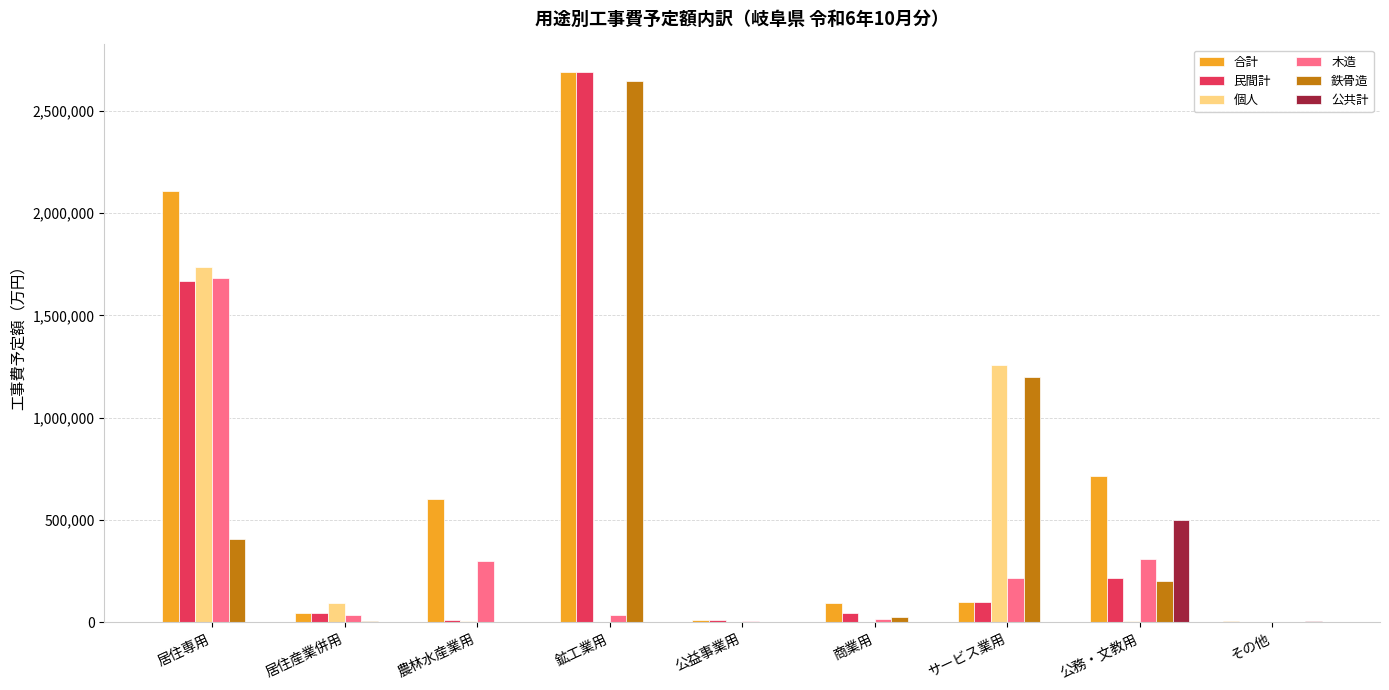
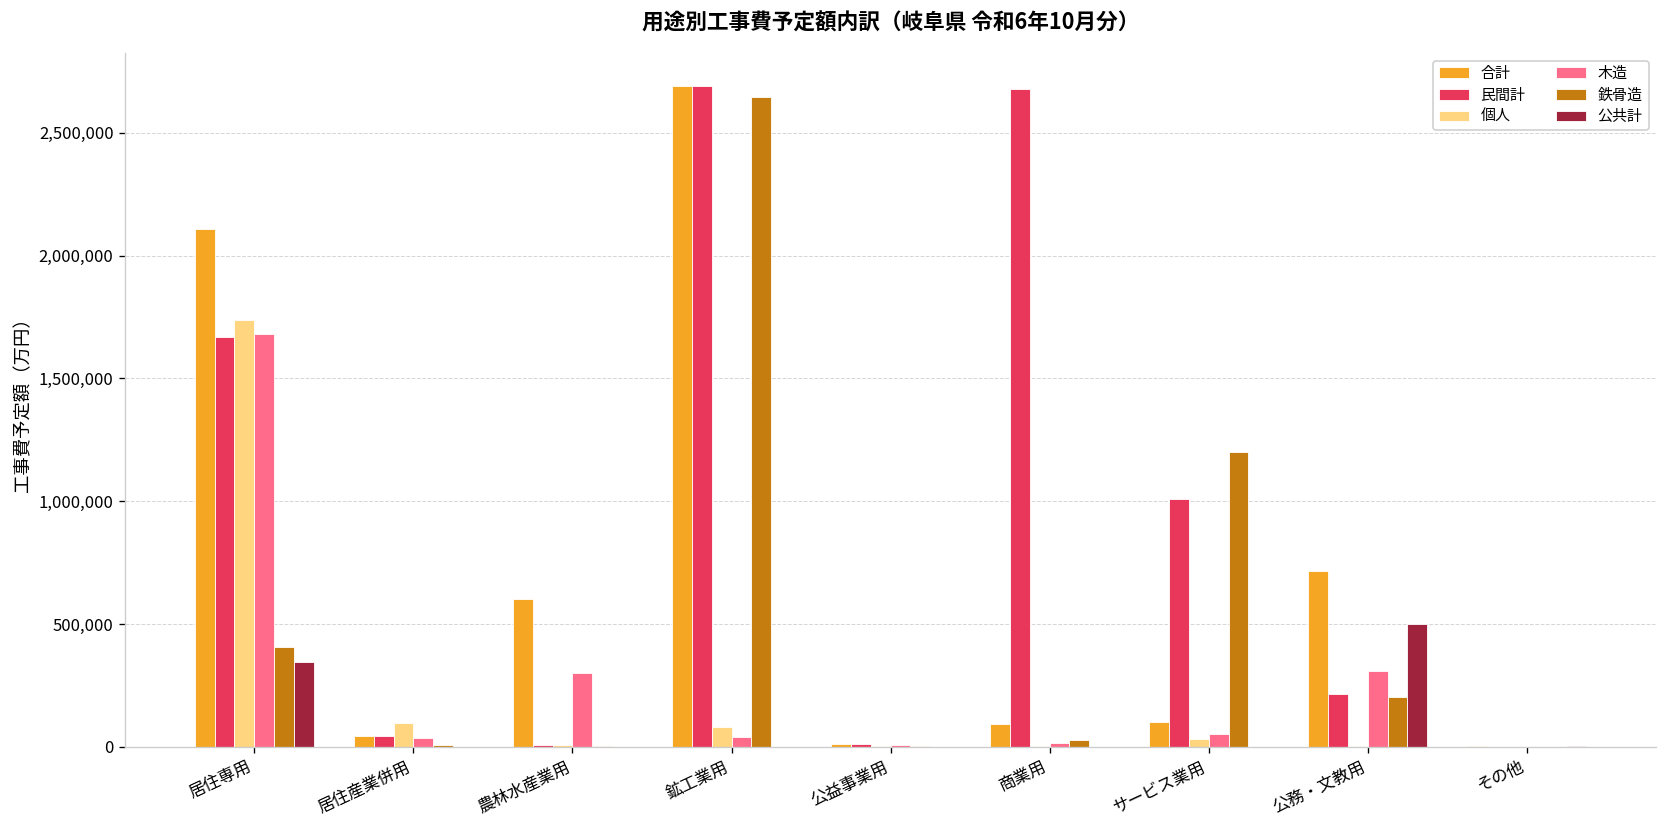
公共計, 居住専用: 0 -> 340,000
個人, 鉱工業用: 0 -> 80,000
民間計, 商業用: 40,000 -> 2,680,000
民間計, サービス業用: 100,000 -> 1,010,000
個人, サービス業用: 1,260,000 -> 30,000
木造, サービス業用: 220,000 -> 50,000
